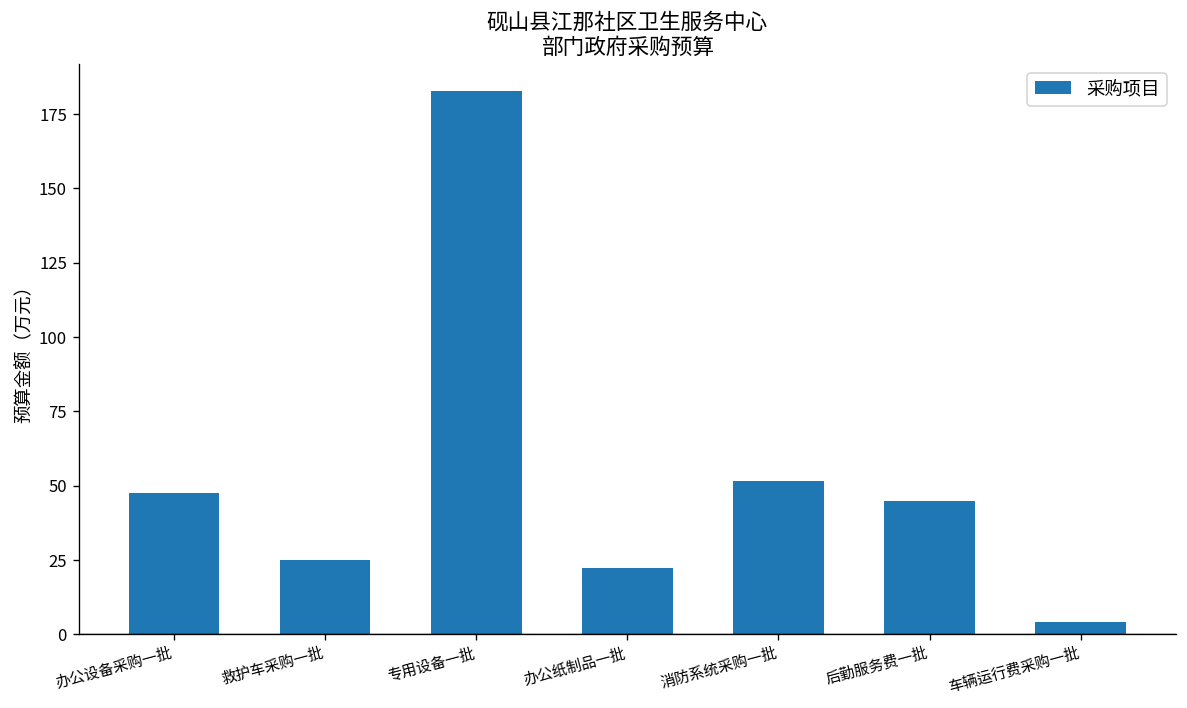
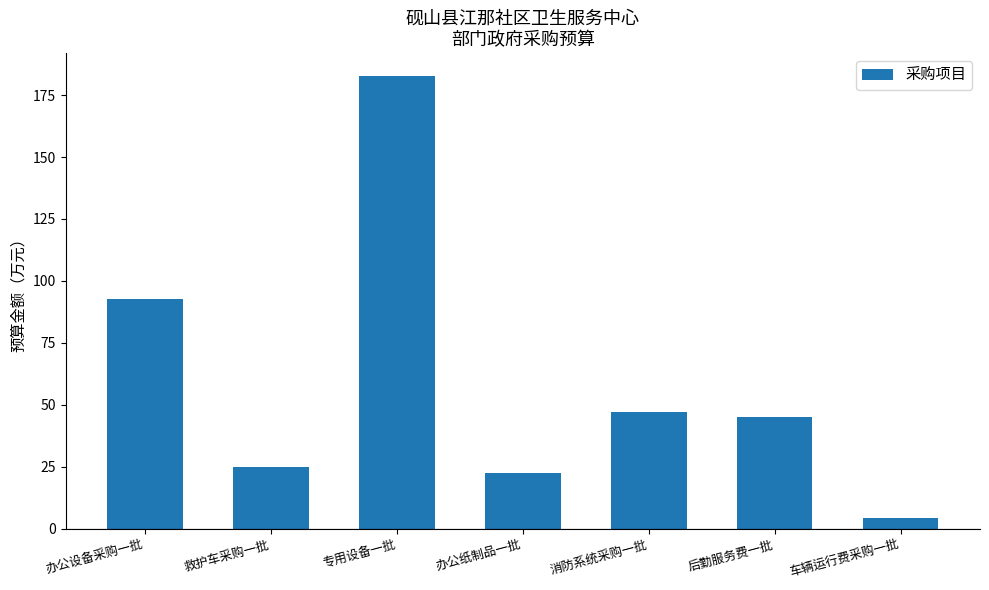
办公设备采购一批: 47 -> 93
消防系统采购一批: 52 -> 47
